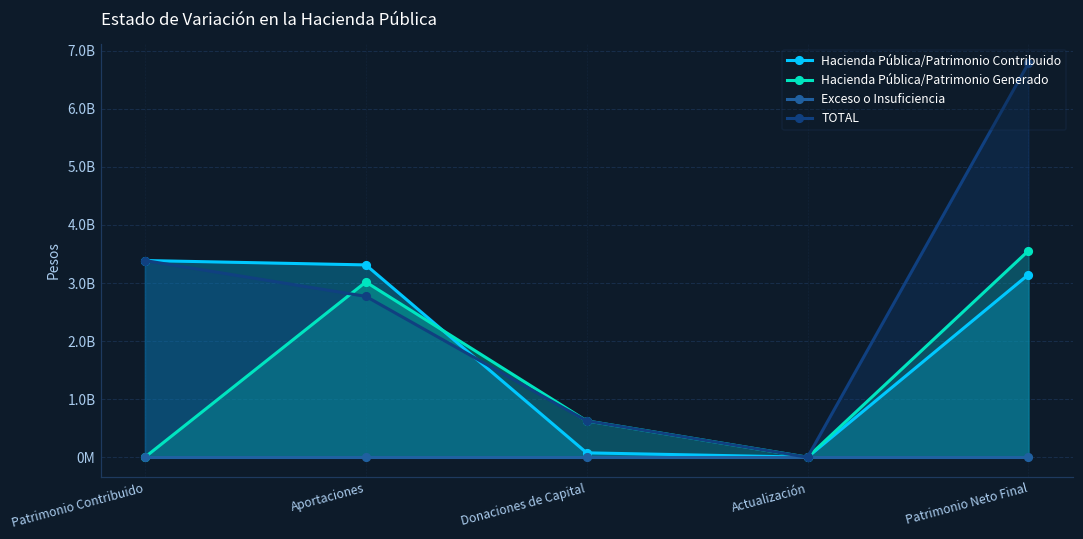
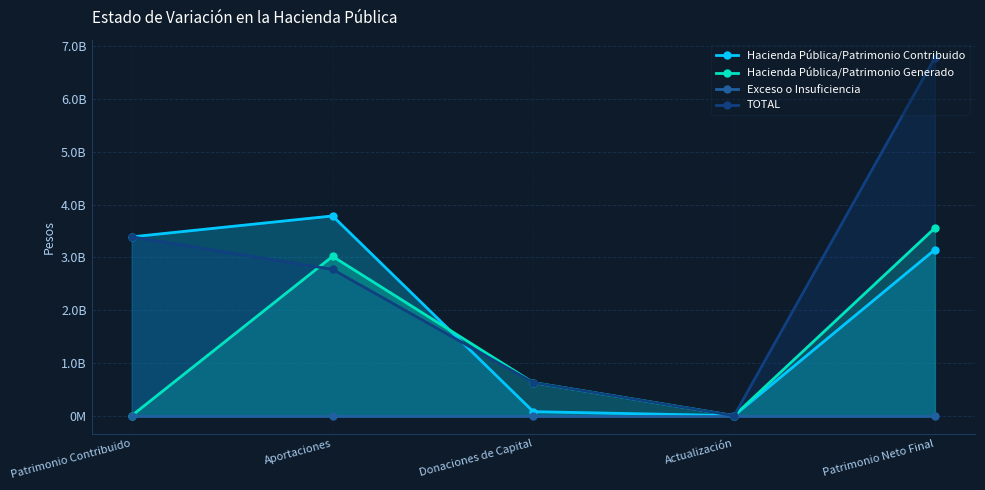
Hacienda Pública/Patrimonio Contribuido, Aportaciones: 3300000000 -> 3800000000
